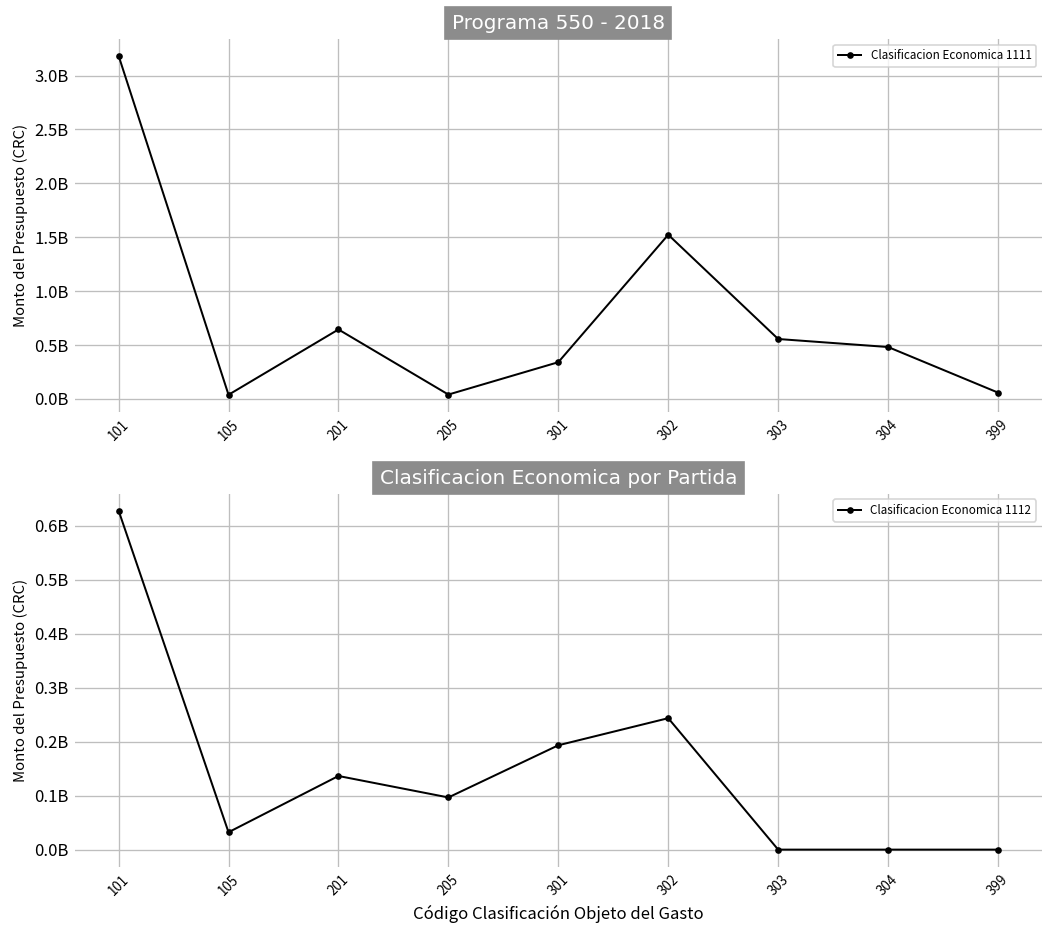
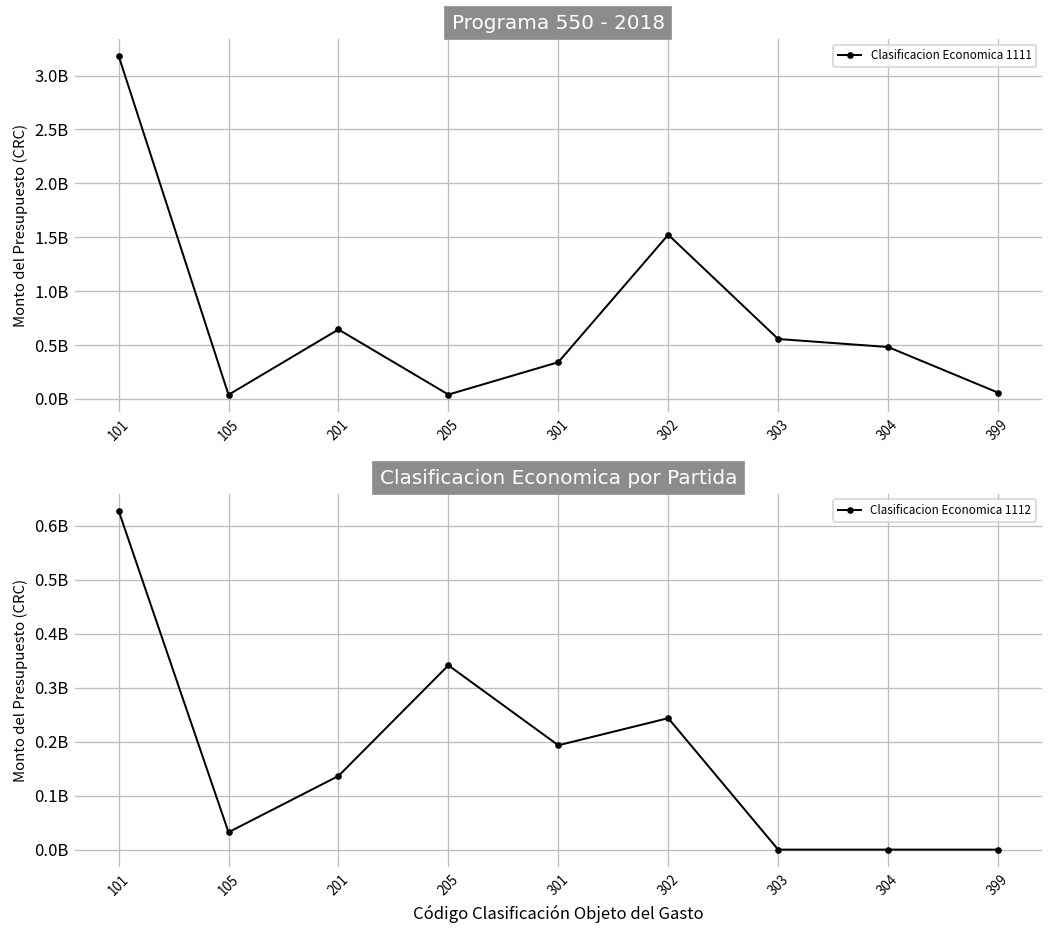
Clasificacion Economica por Partida, 205: 100000000 -> 340000000
